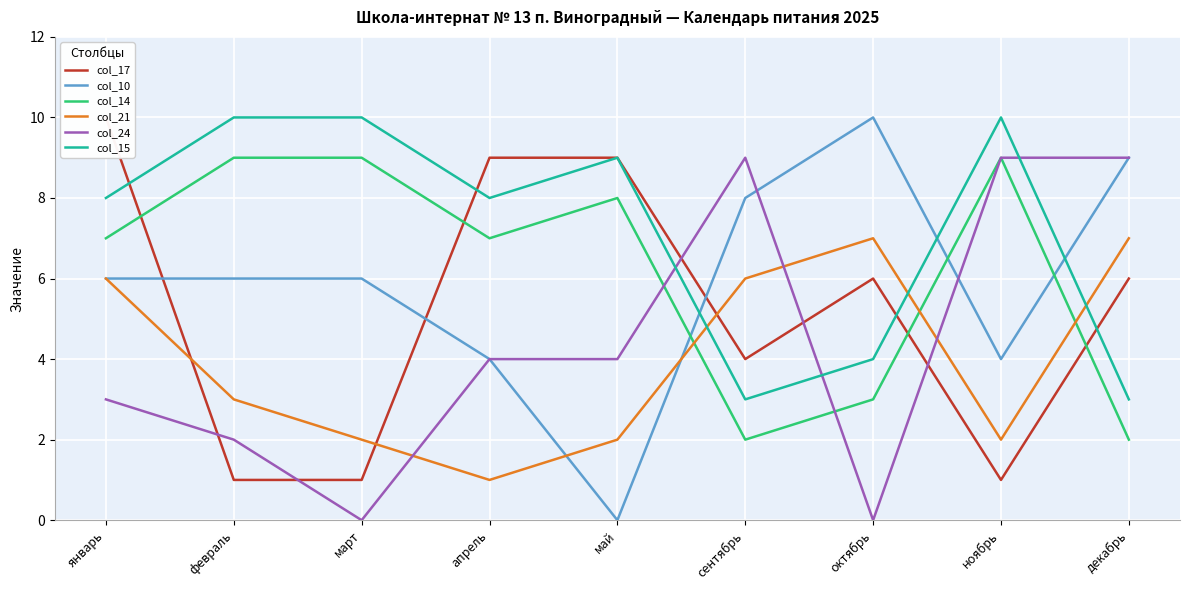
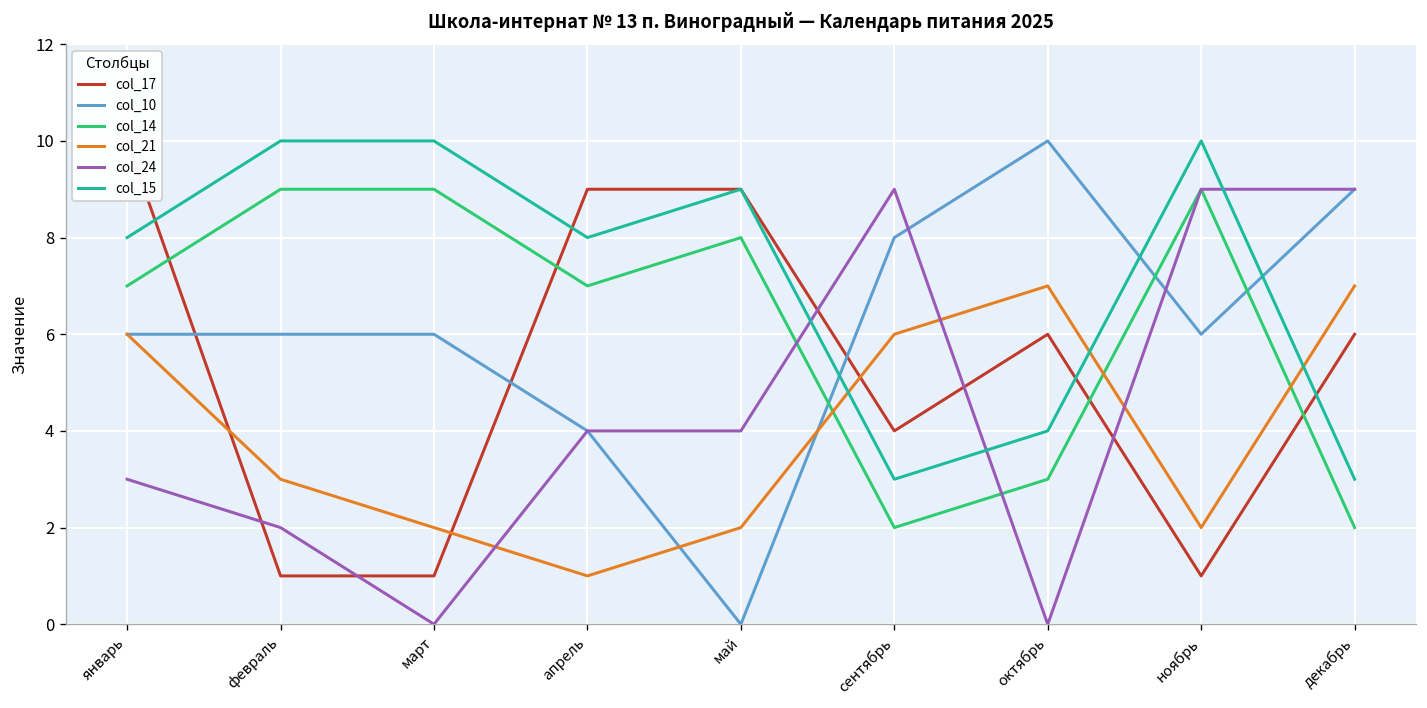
col_10, ноябрь: 4 -> 6
